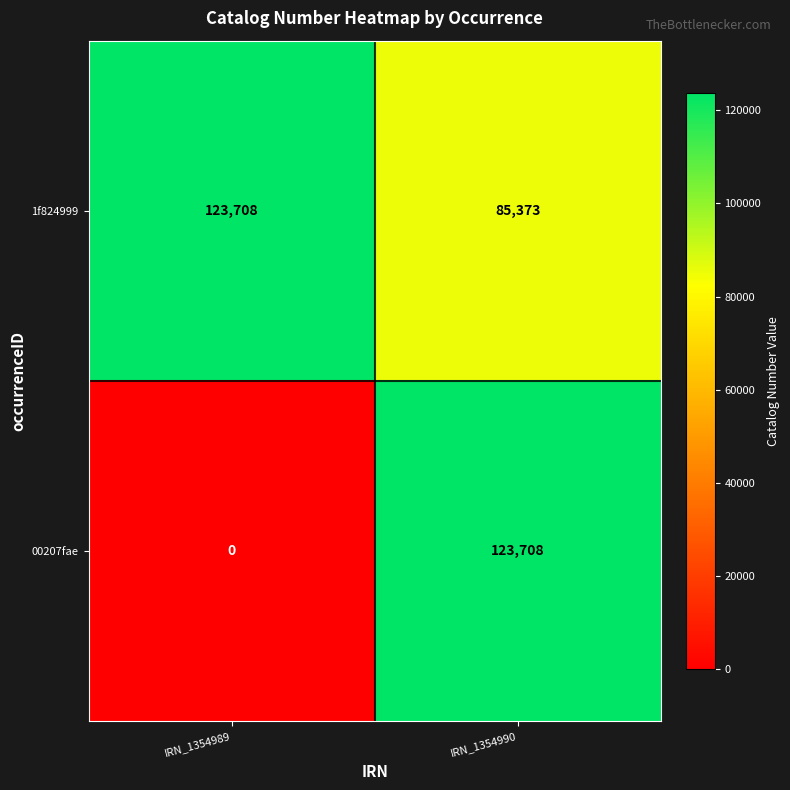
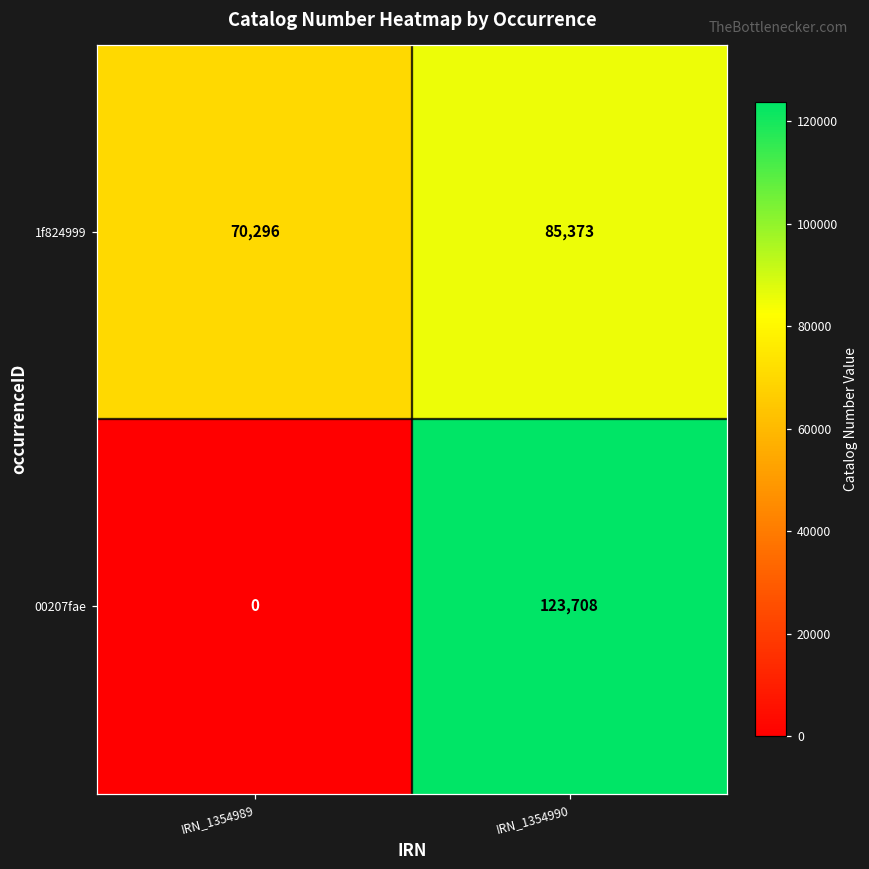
1f824999, IRN_1354989: 123,708 -> 70,296
